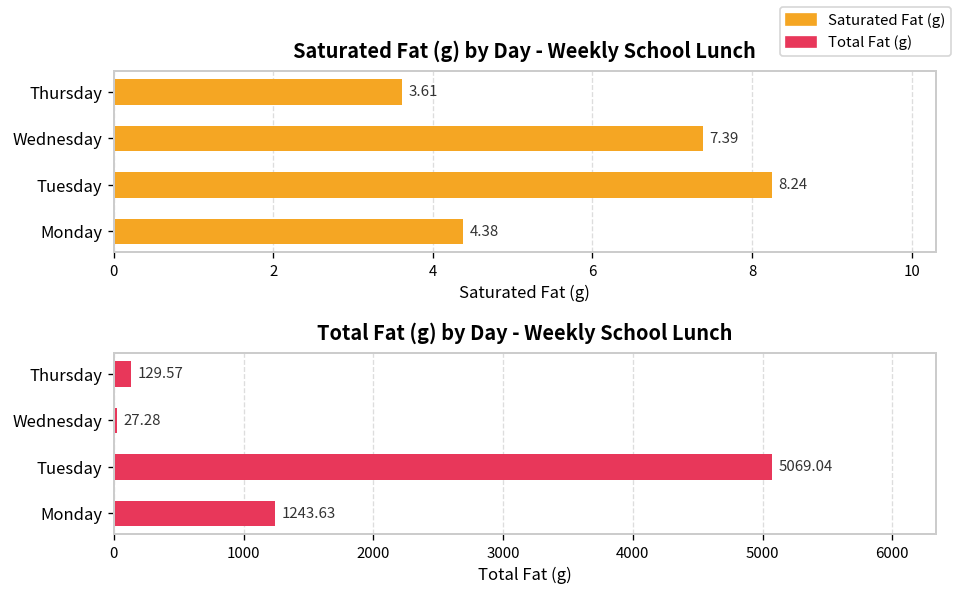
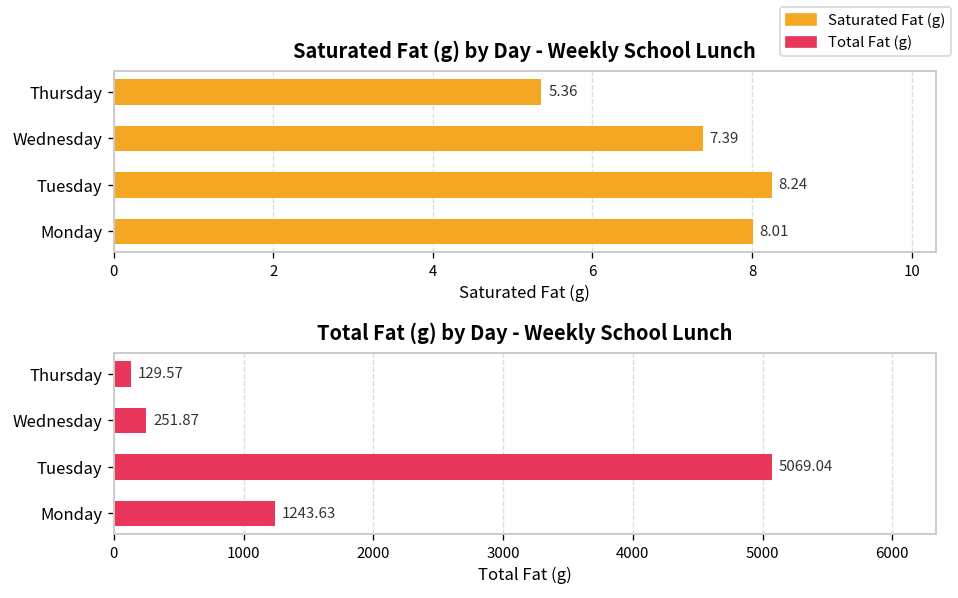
Saturated Fat (g) by Day - Weekly School Lunch, Thursday: 3.61 -> 5.36
Saturated Fat (g) by Day - Weekly School Lunch, Monday: 4.38 -> 8.01
Total Fat (g) by Day - Weekly School Lunch, Wednesday: 27.28 -> 251.87
